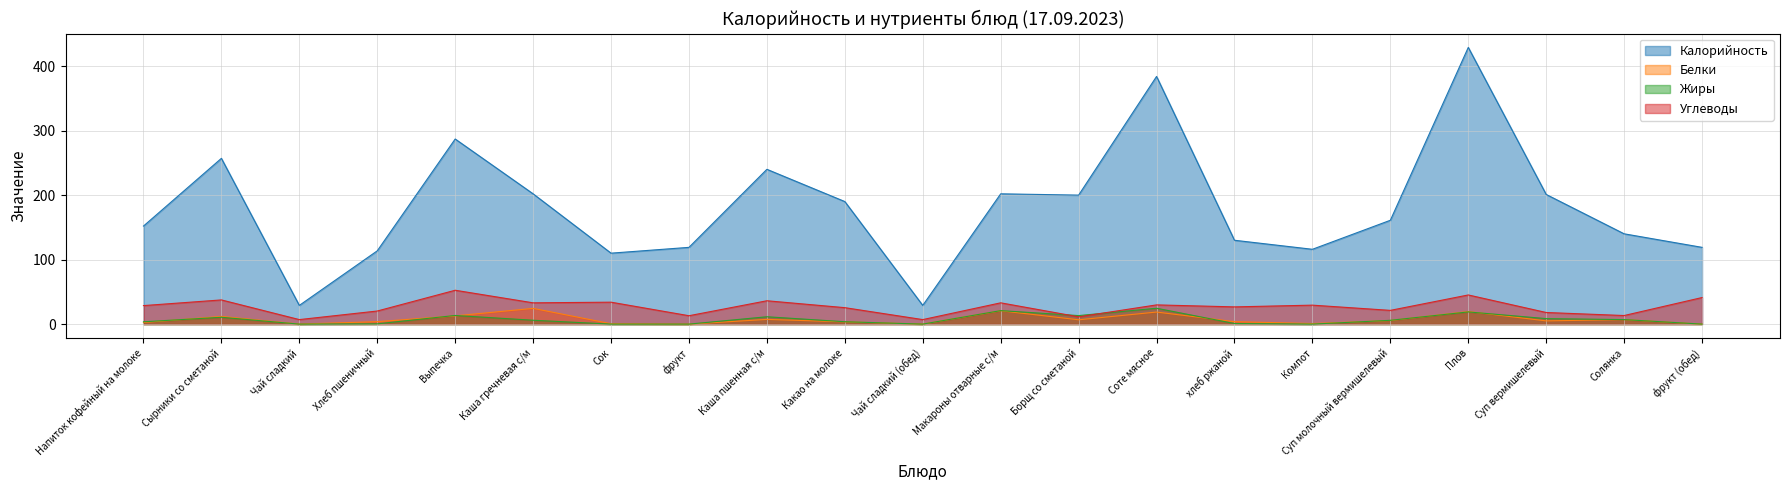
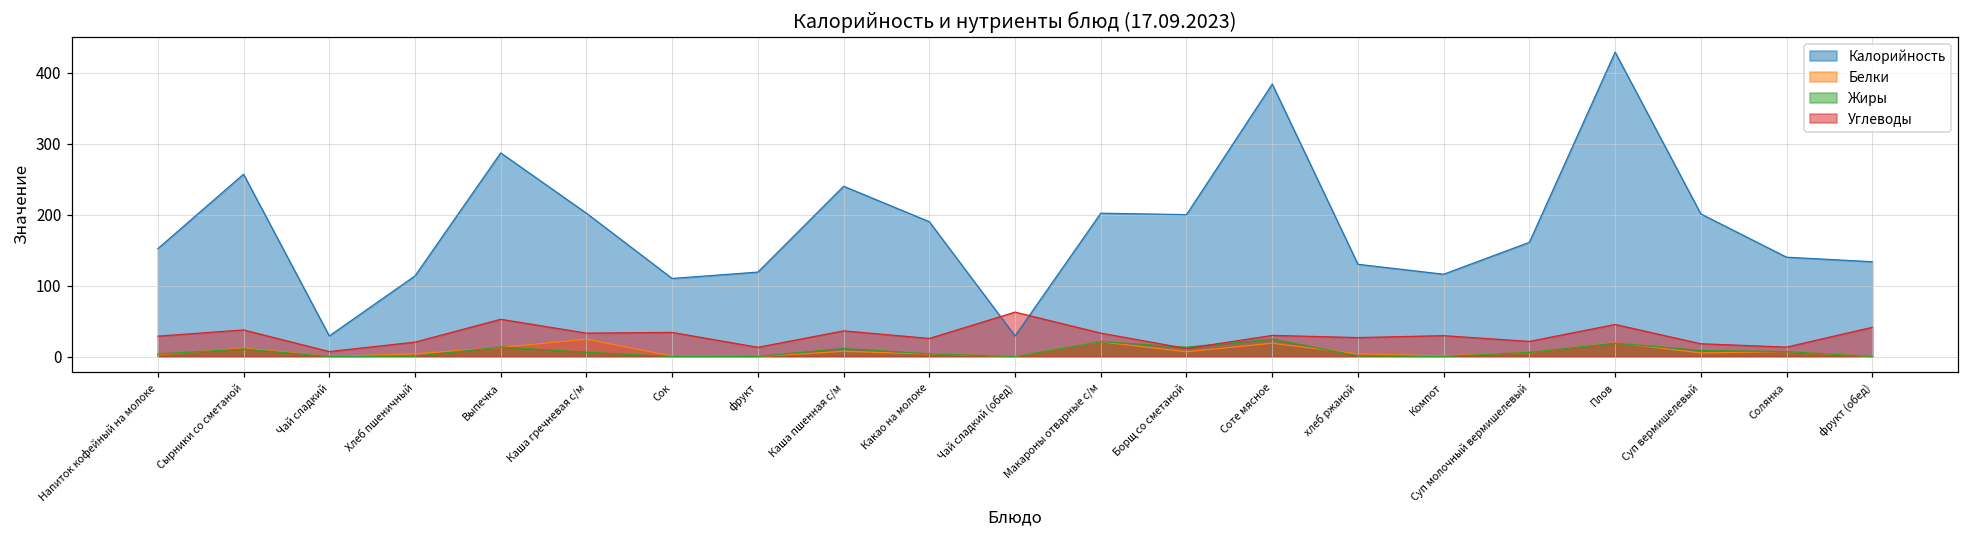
Углеводы, Чай сладкий (обед): 10 -> 60
Калорийность, фрукт (обед): 120 -> 130
